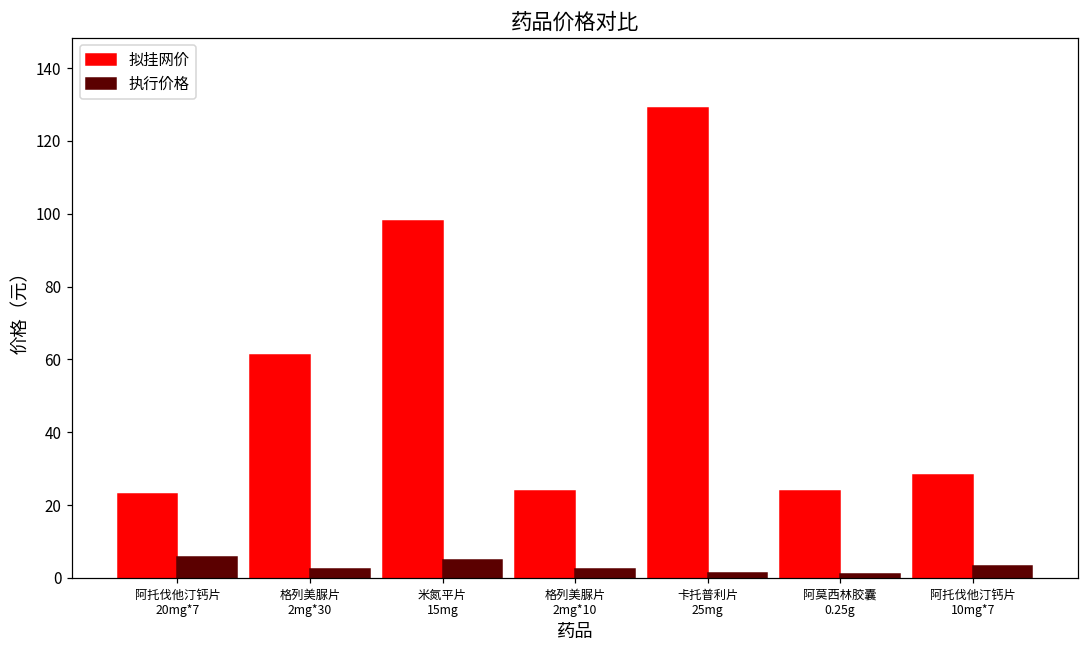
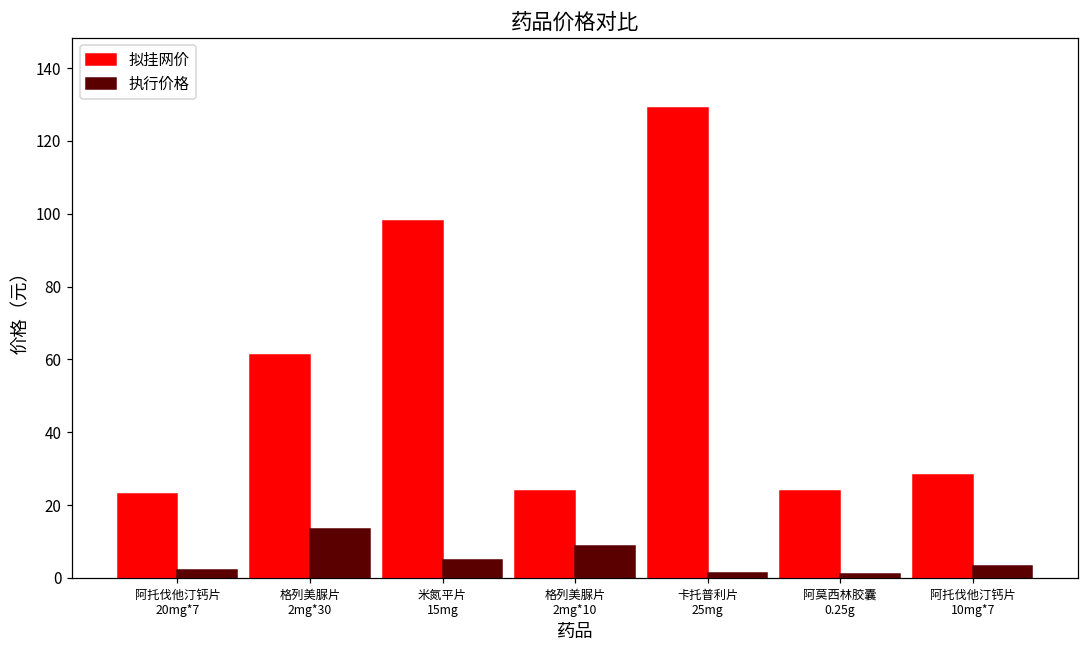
执行价格, 阿托伐他汀钙片 20mg*7: 6 -> 2
执行价格, 格列美脲片 2mg*30: 2 -> 13
执行价格, 格列美脲片 2mg*10: 2 -> 9
